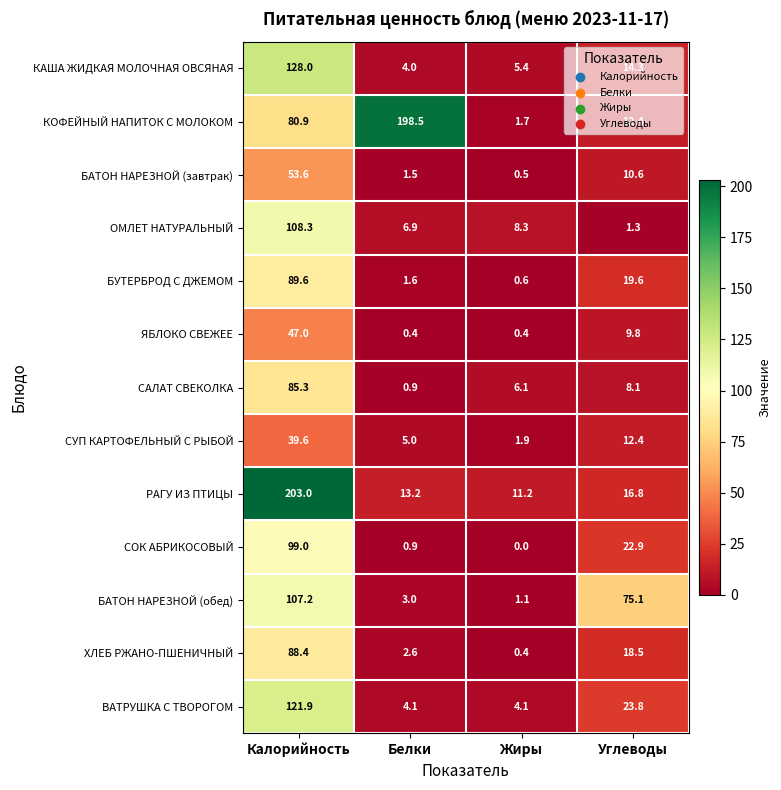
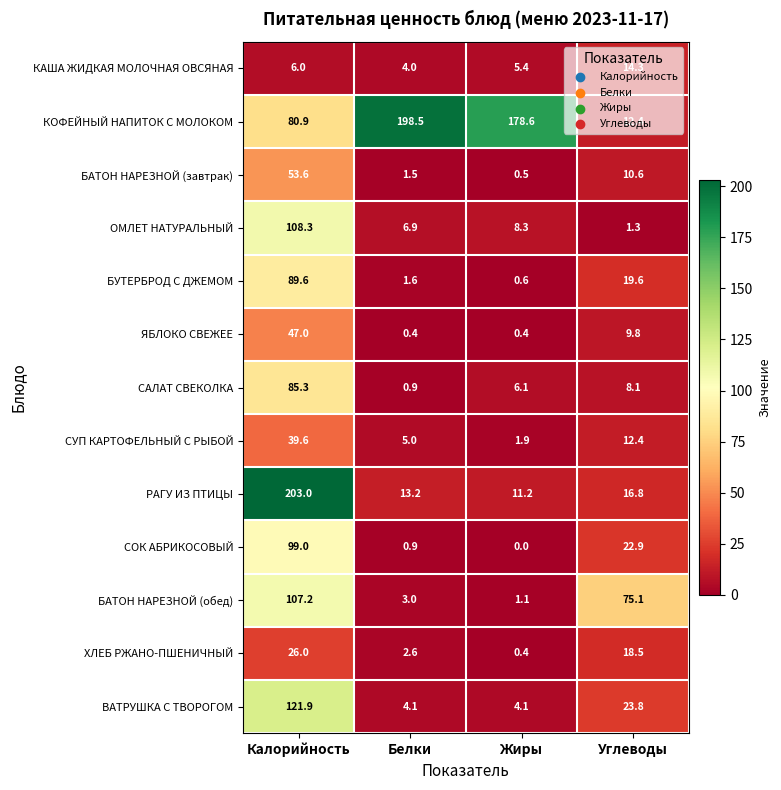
КАША ЖИДКАЯ МОЛОЧНАЯ ОВСЯНАЯ, Калорийность: 128.0 -> 6.0
КОФЕЙНЫЙ НАПИТОК С МОЛОКОМ, Жиры: 1.7 -> 178.6
ХЛЕБ РЖАНО-ПШЕНИЧНЫЙ, Калорийность: 88.4 -> 26.0
